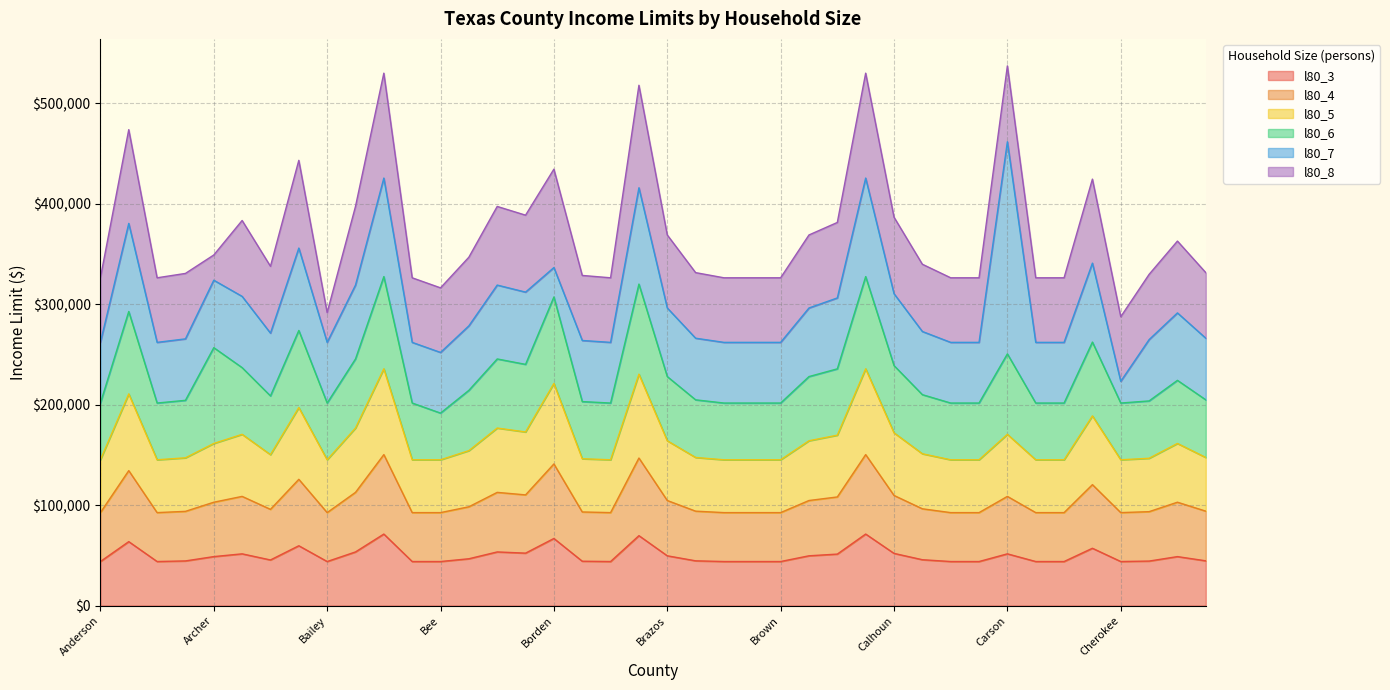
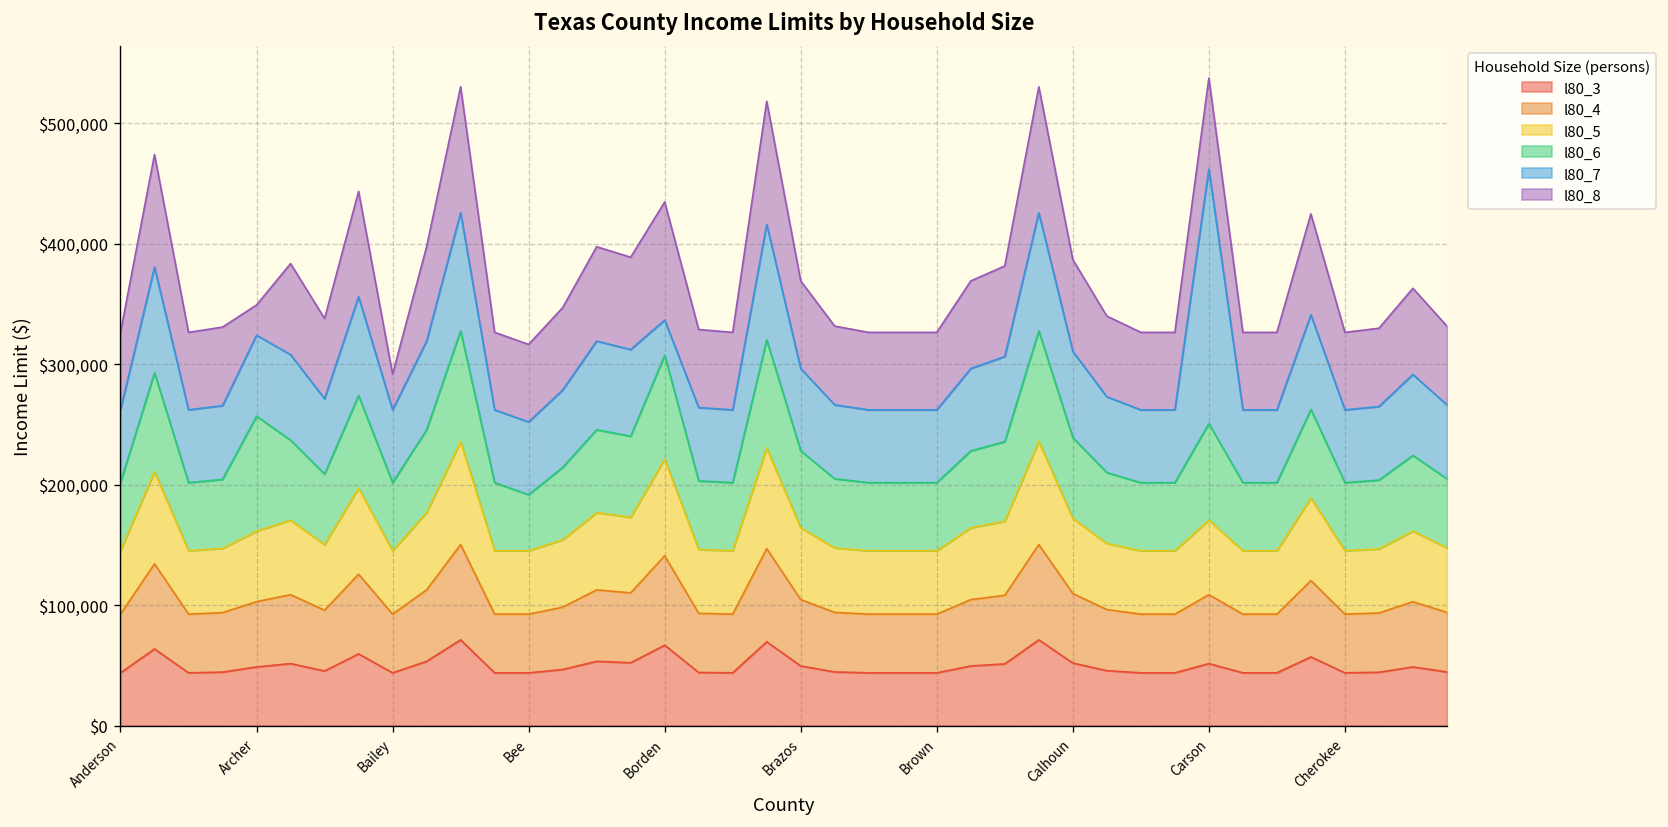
l80_7, Cherokee: $22,000 -> $60,000
